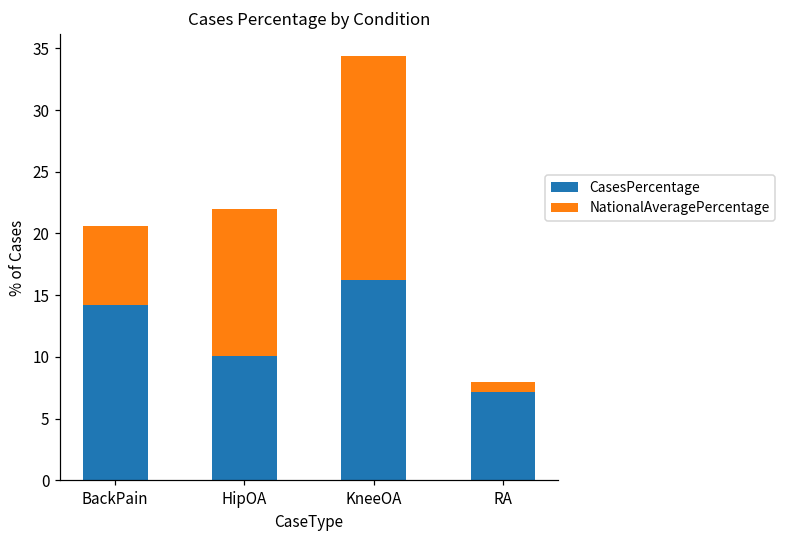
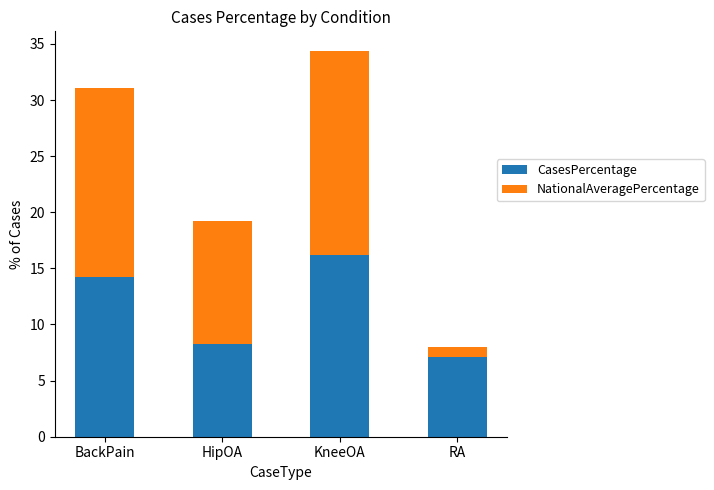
NationalAveragePercentage, BackPain: 6.4 -> 16.9
CasesPercentage, HipOA: 10.1 -> 8.3
NationalAveragePercentage, HipOA: 11.9 -> 10.9
